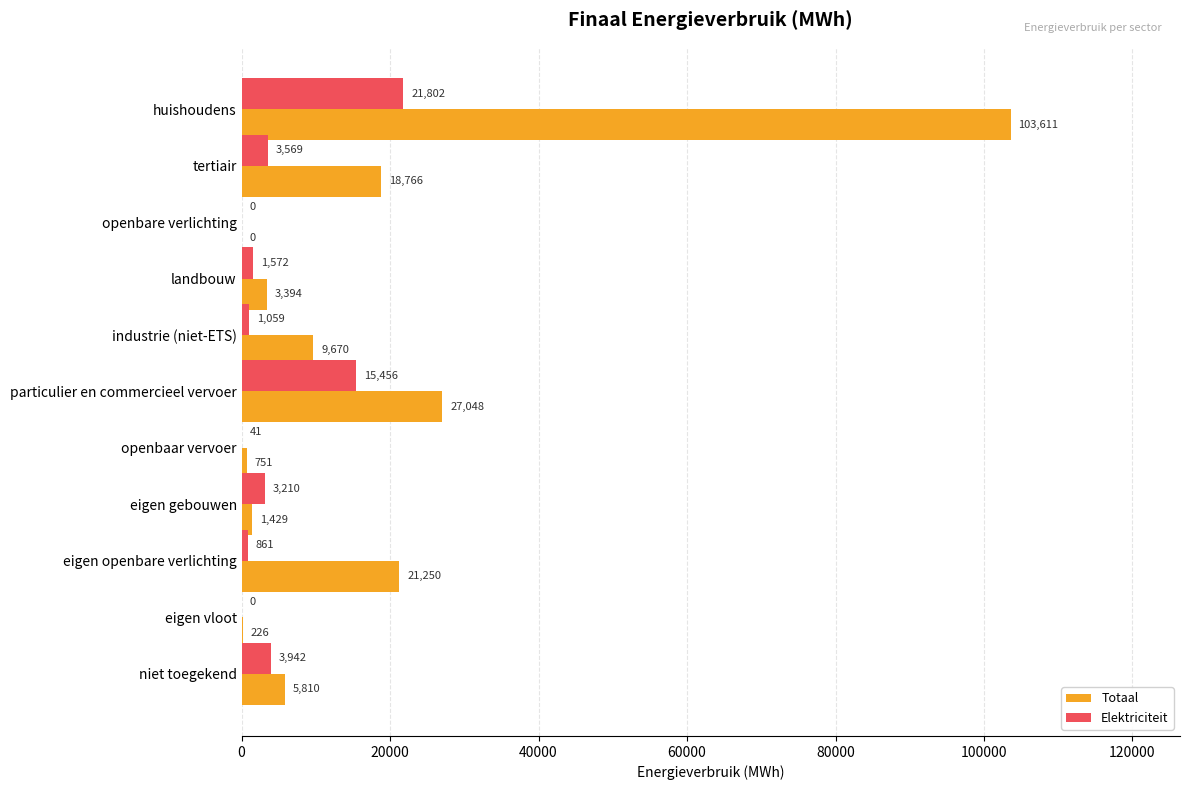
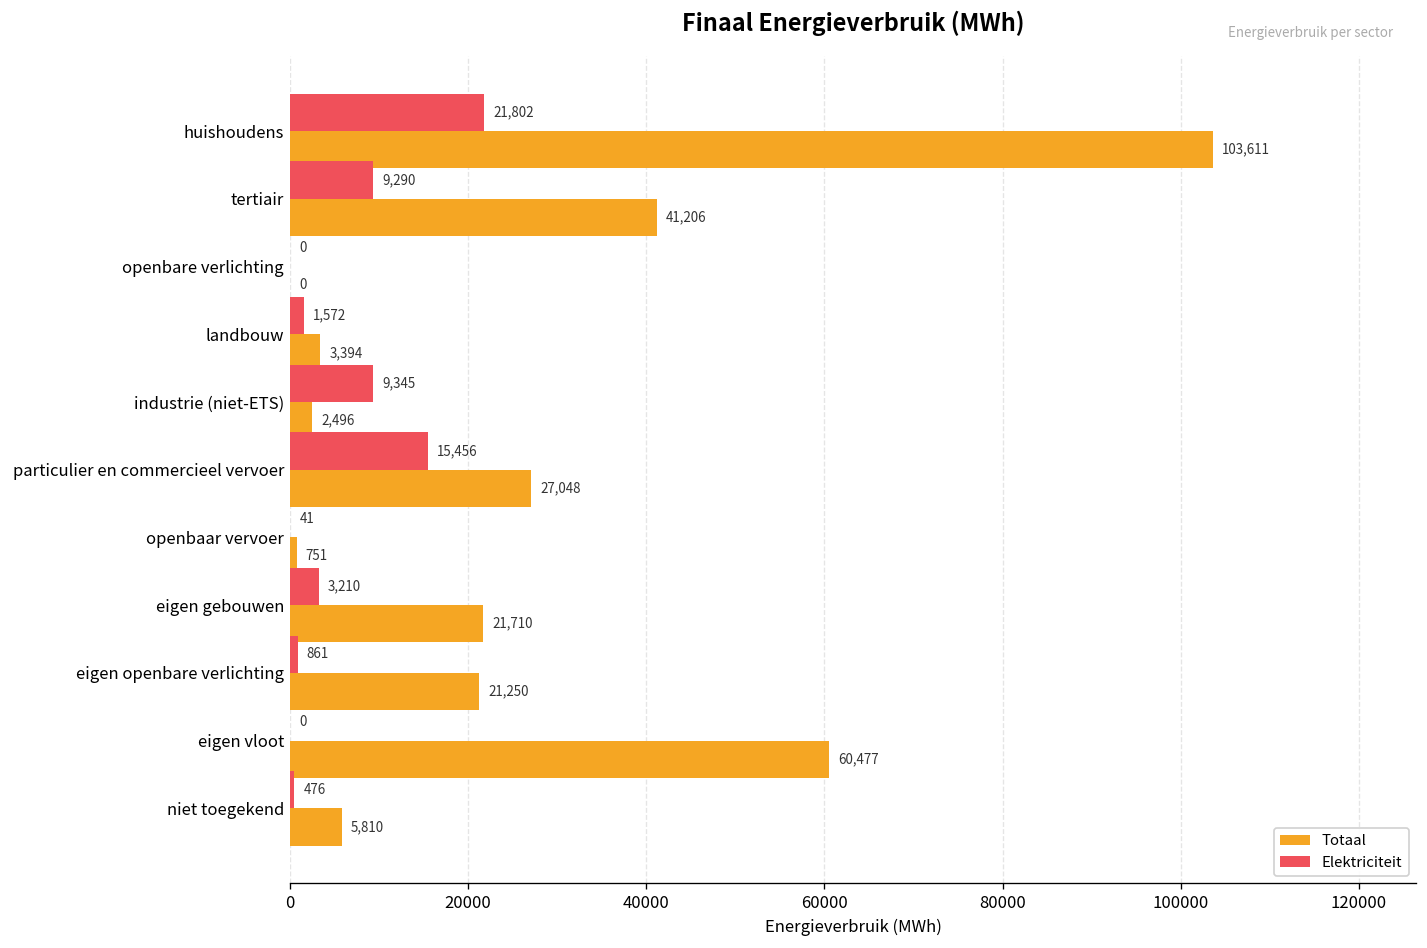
Elektriciteit, tertiair: 3,569 -> 9,290
Totaal, tertiair: 18,766 -> 41,206
Elektriciteit, industrie (niet-ETS): 1,059 -> 9,345
Totaal, industrie (niet-ETS): 9,670 -> 2,496
Totaal, eigen gebouwen: 1,429 -> 21,710
Totaal, eigen vloot: 226 -> 60,477
Elektriciteit, niet toegekend: 3,942 -> 476
